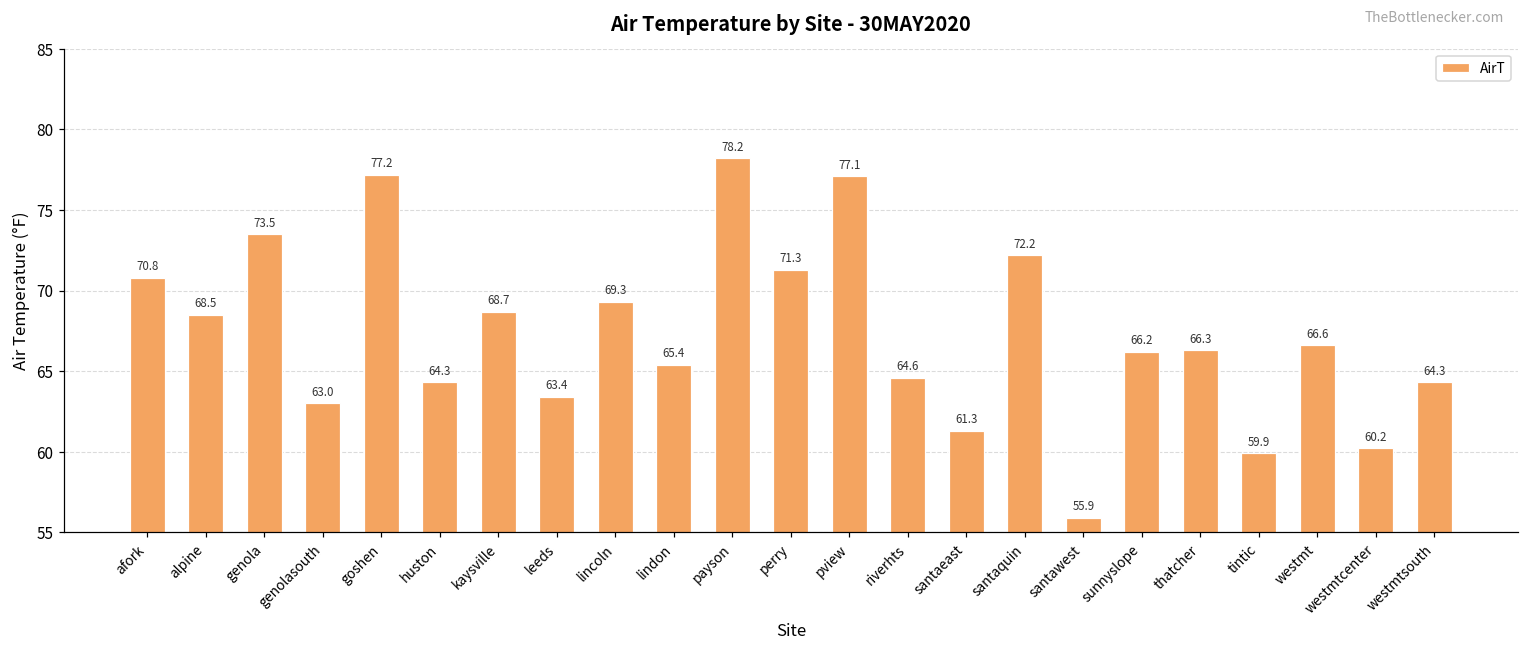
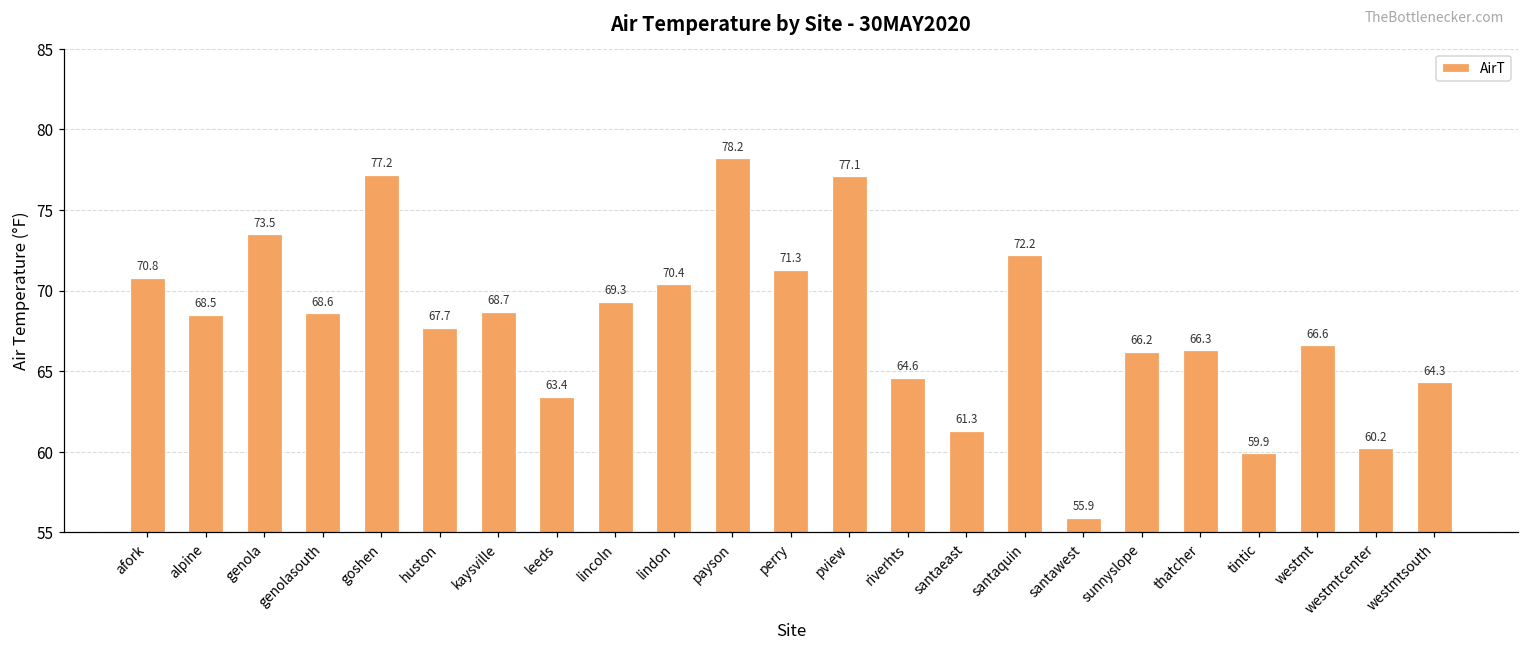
genolasouth: 63.0 -> 68.6
huston: 64.3 -> 67.7
lindon: 65.4 -> 70.4
